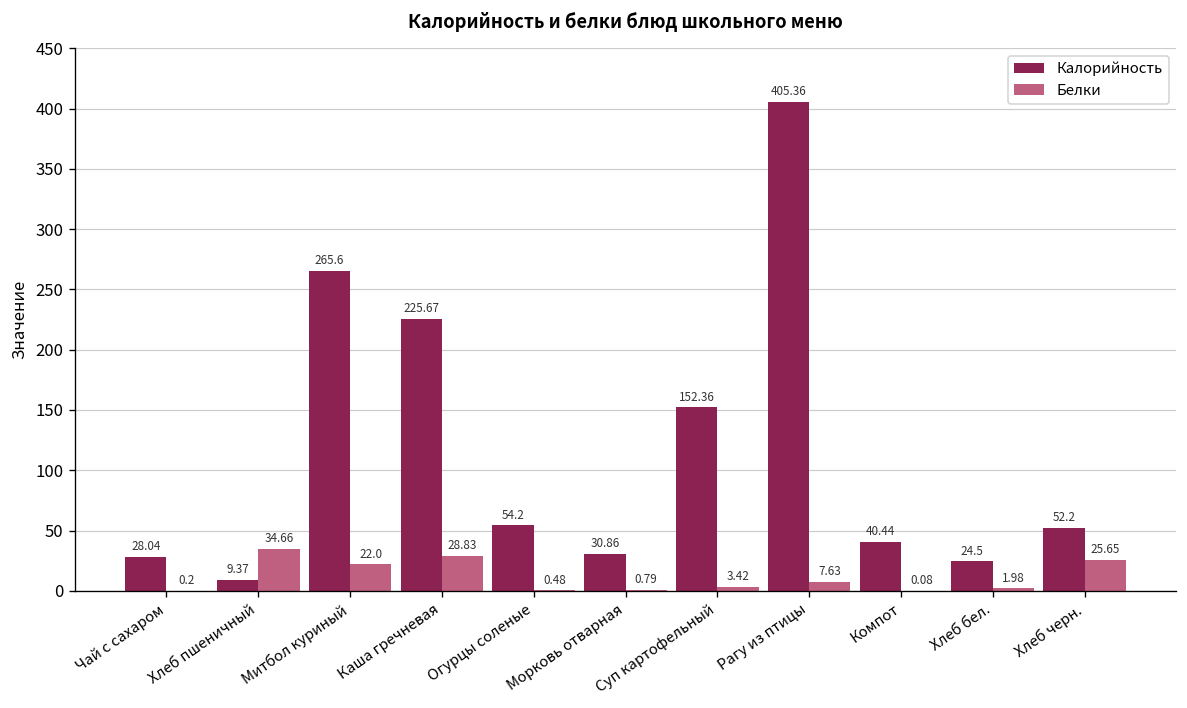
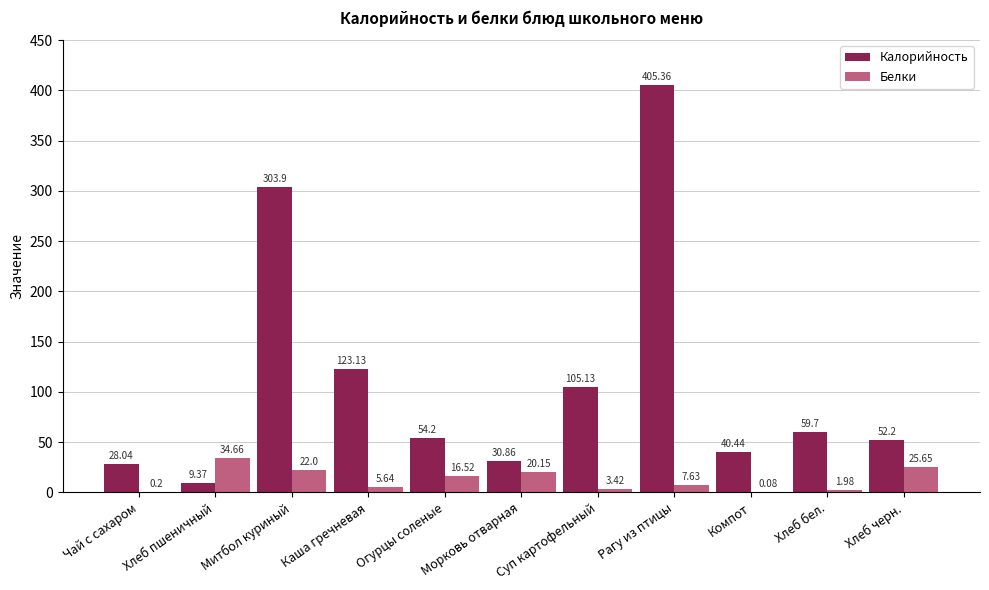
Калорийность, Митбол куриный: 265.6 -> 303.9
Калорийность, Каша гречневая: 225.67 -> 123.13
Белки, Каша гречневая: 28.83 -> 5.64
Белки, Огурцы соленые: 0.48 -> 16.52
Белки, Морковь отварная: 0.79 -> 20.15
Калорийность, Суп картофельный: 152.36 -> 105.13
Калорийность, Хлеб бел.: 24.5 -> 59.7
